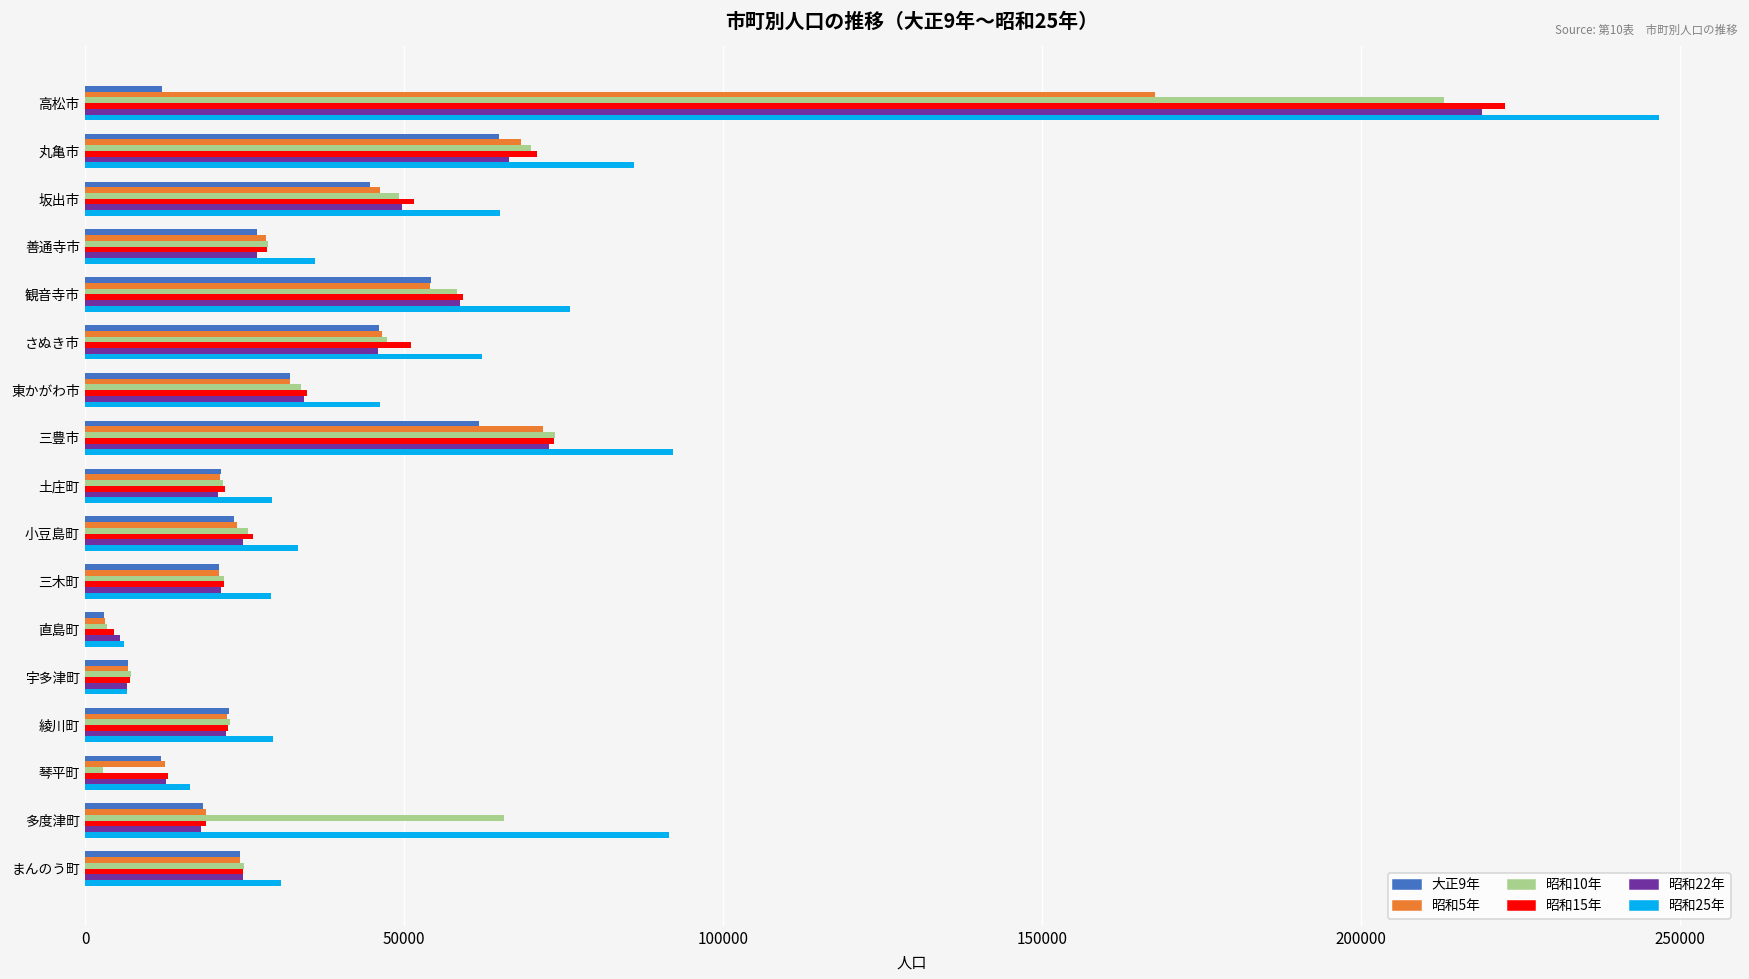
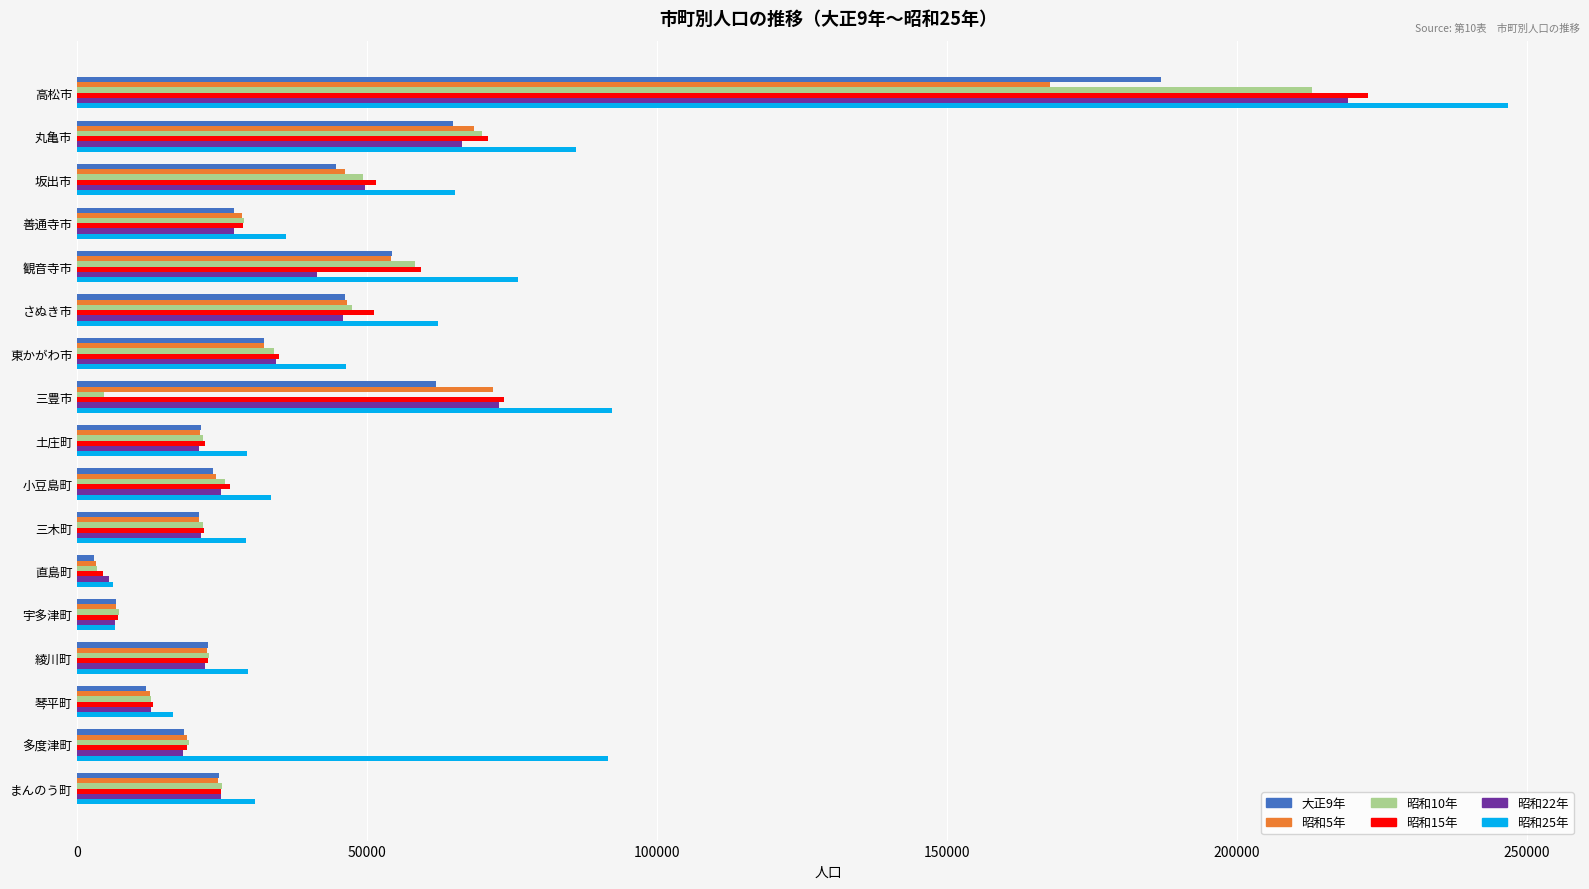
大正9年, 高松市: 12000 -> 187000
昭和22年, 観音寺市: 59000 -> 41000
昭和10年, 三豊市: 74000 -> 5000
昭和10年, 琴平町: 3000 -> 13000
昭和10年, 多度津町: 66000 -> 19000
